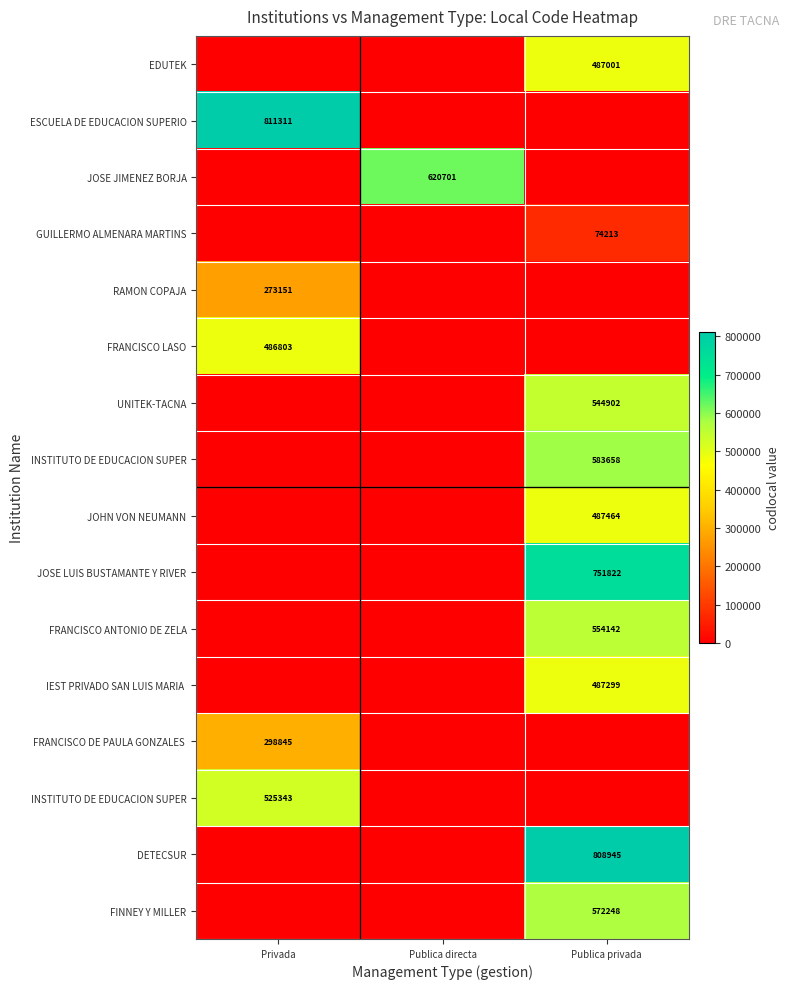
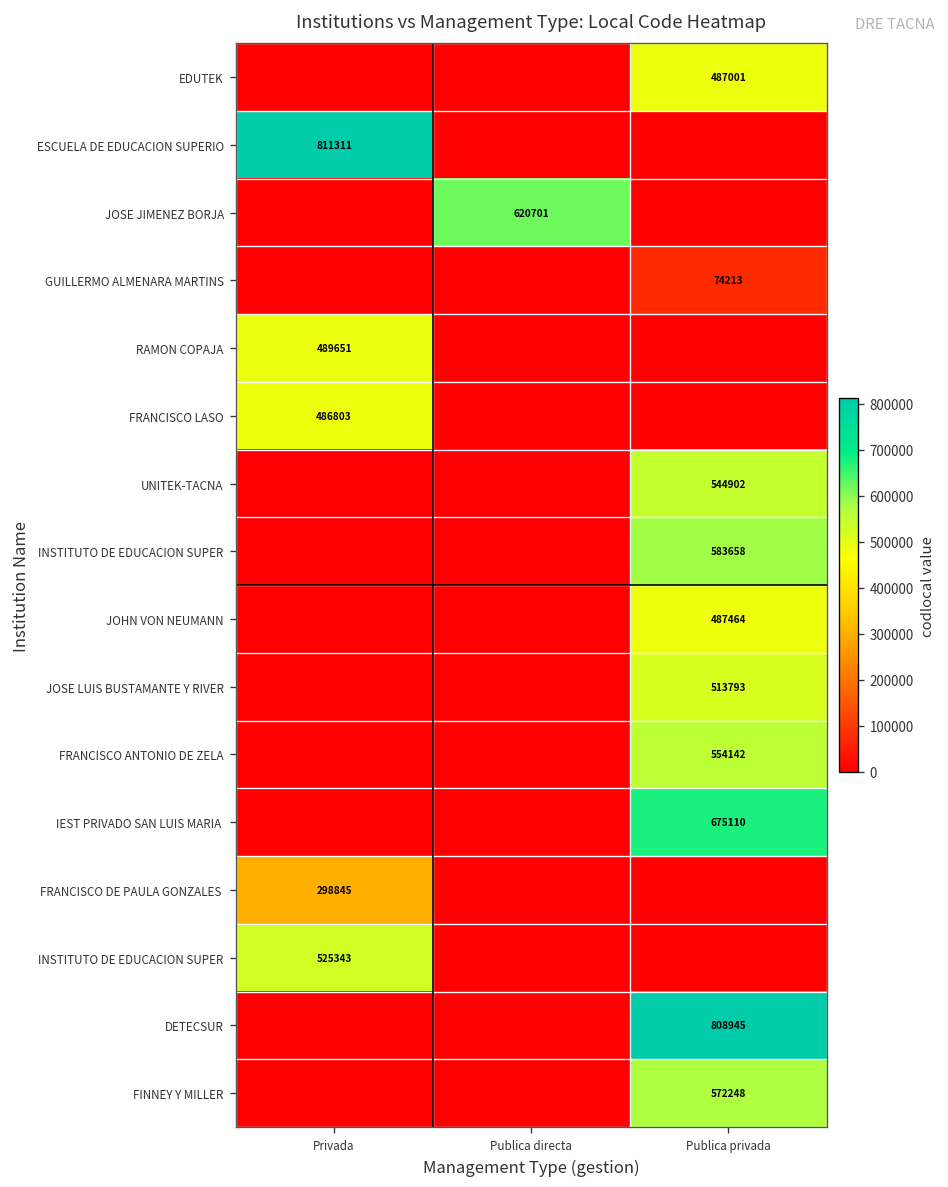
RAMON COPAJA, Privada: 273151 -> 489651
JOSE LUIS BUSTAMANTE Y RIVER, Publica privada: 751822 -> 513793
IEST PRIVADO SAN LUIS MARIA, Publica privada: 487299 -> 675110
